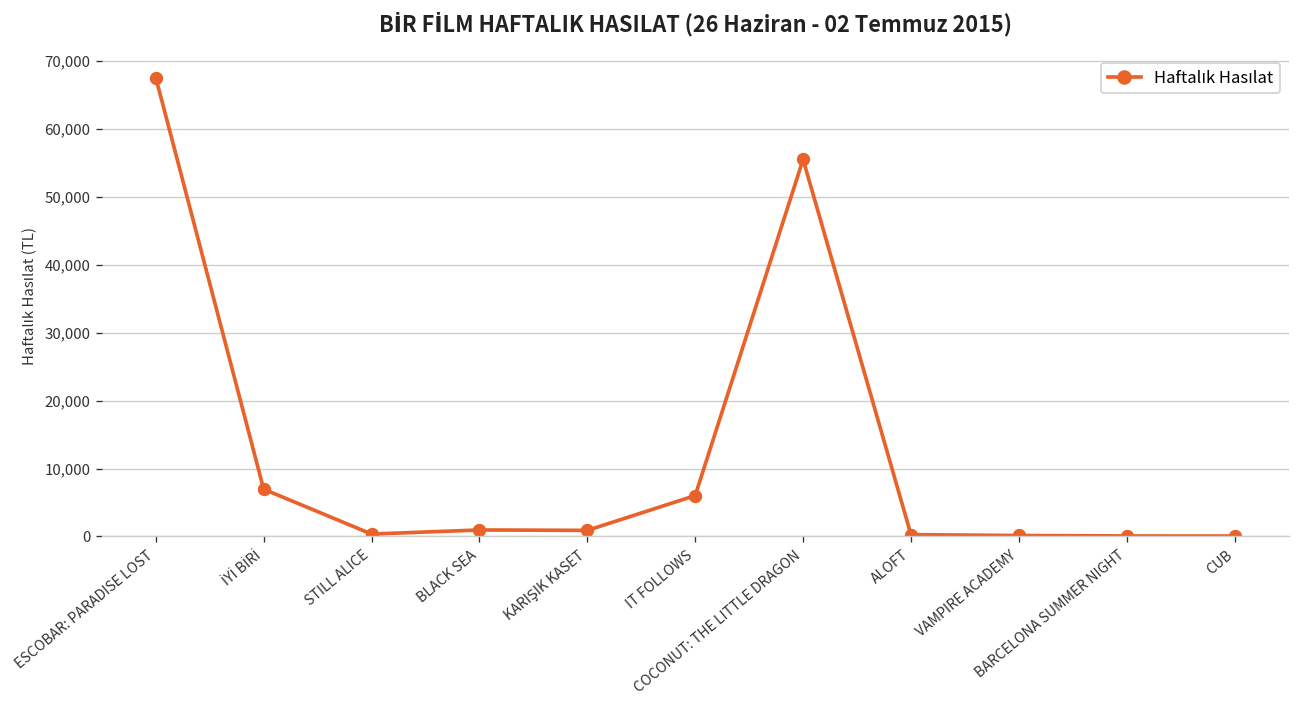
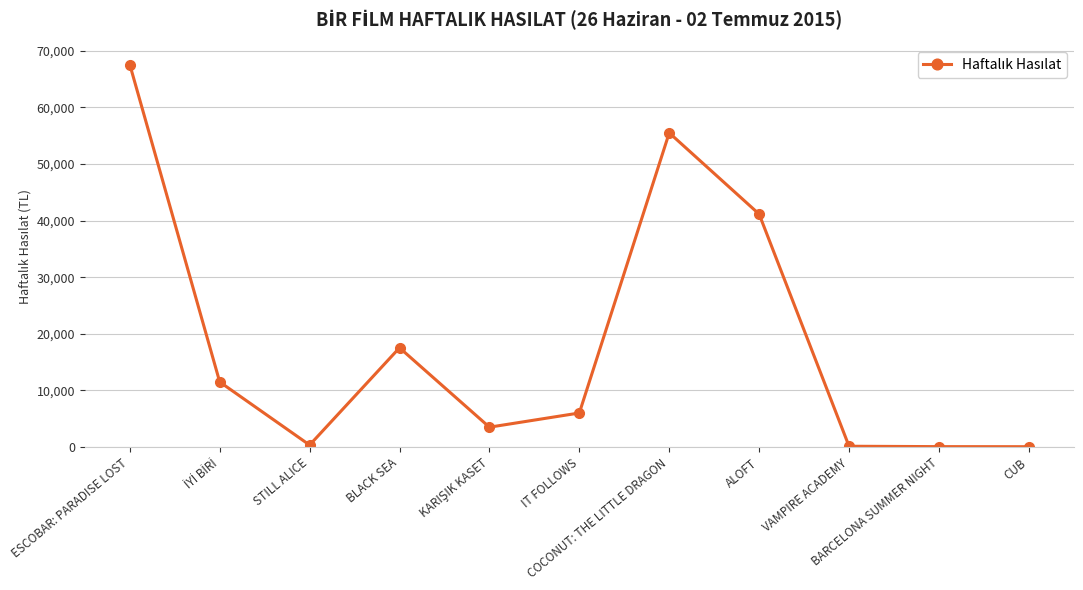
İYİ BİRİ: 7,000 -> 11,000
BLACK SEA: 1,000 -> 18,000
KARIŞIK KASET: 1,000 -> 4,000
ALOFT: 0 -> 41,000
